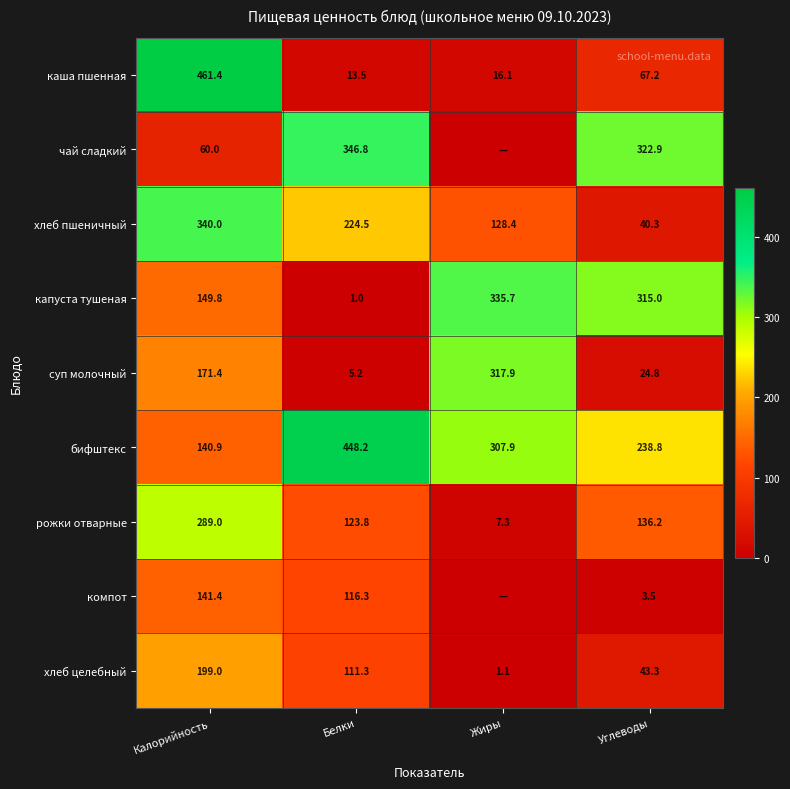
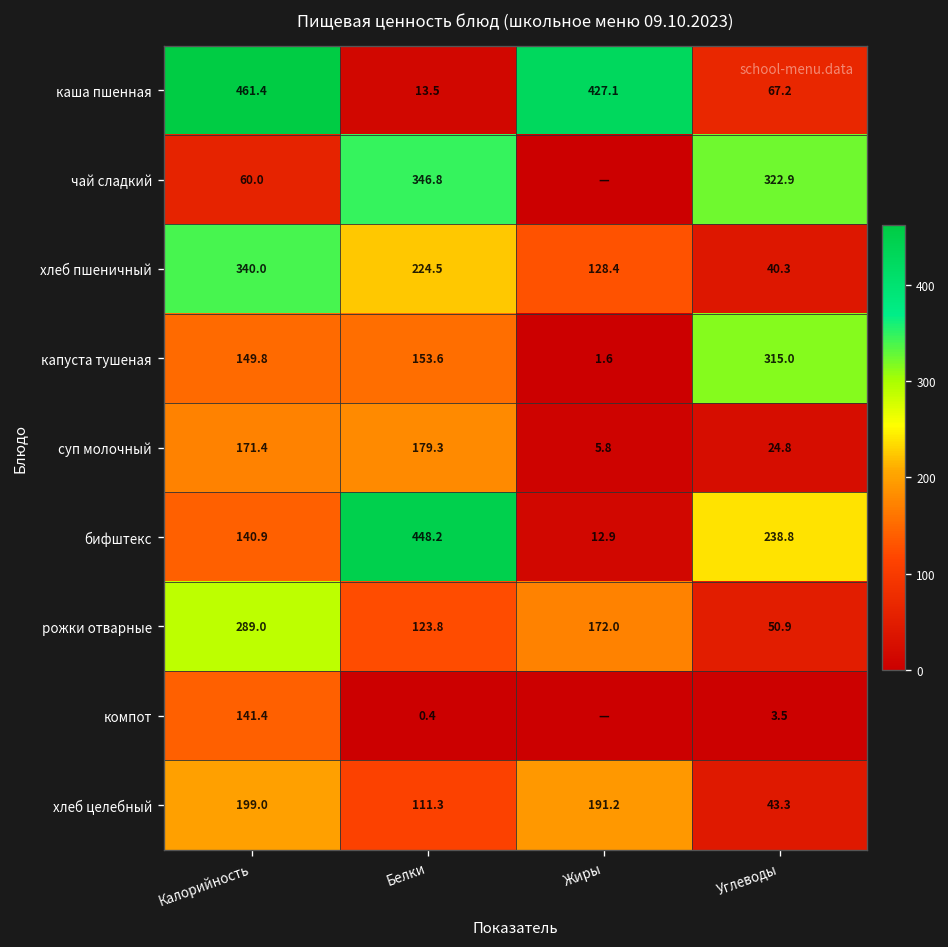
каша пшенная, Жиры: 16.1 -> 427.1
капуста тушеная, Белки: 1.0 -> 153.6
капуста тушеная, Жиры: 335.7 -> 1.6
суп молочный, Белки: 5.2 -> 179.3
суп молочный, Жиры: 317.9 -> 5.8
бифштекс, Жиры: 307.9 -> 12.9
рожки отварные, Жиры: 7.3 -> 172.0
рожки отварные, Углеводы: 136.2 -> 50.9
компот, Белки: 116.3 -> 0.4
хлеб целебный, Жиры: 1.1 -> 191.2
